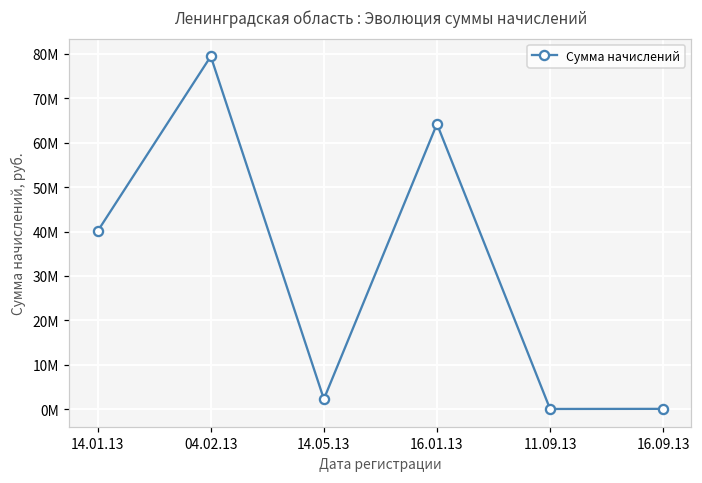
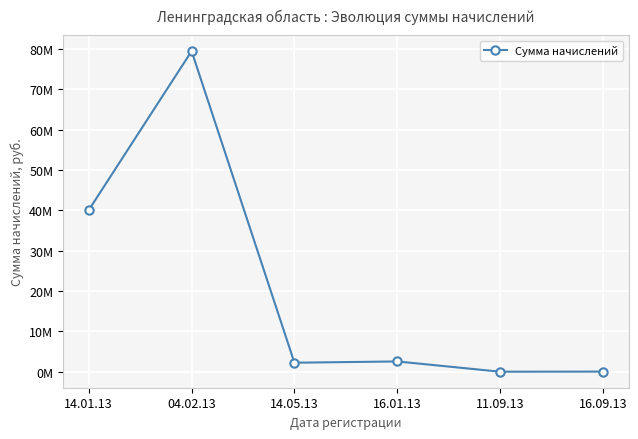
16.01.13: 64000000 -> 3000000
